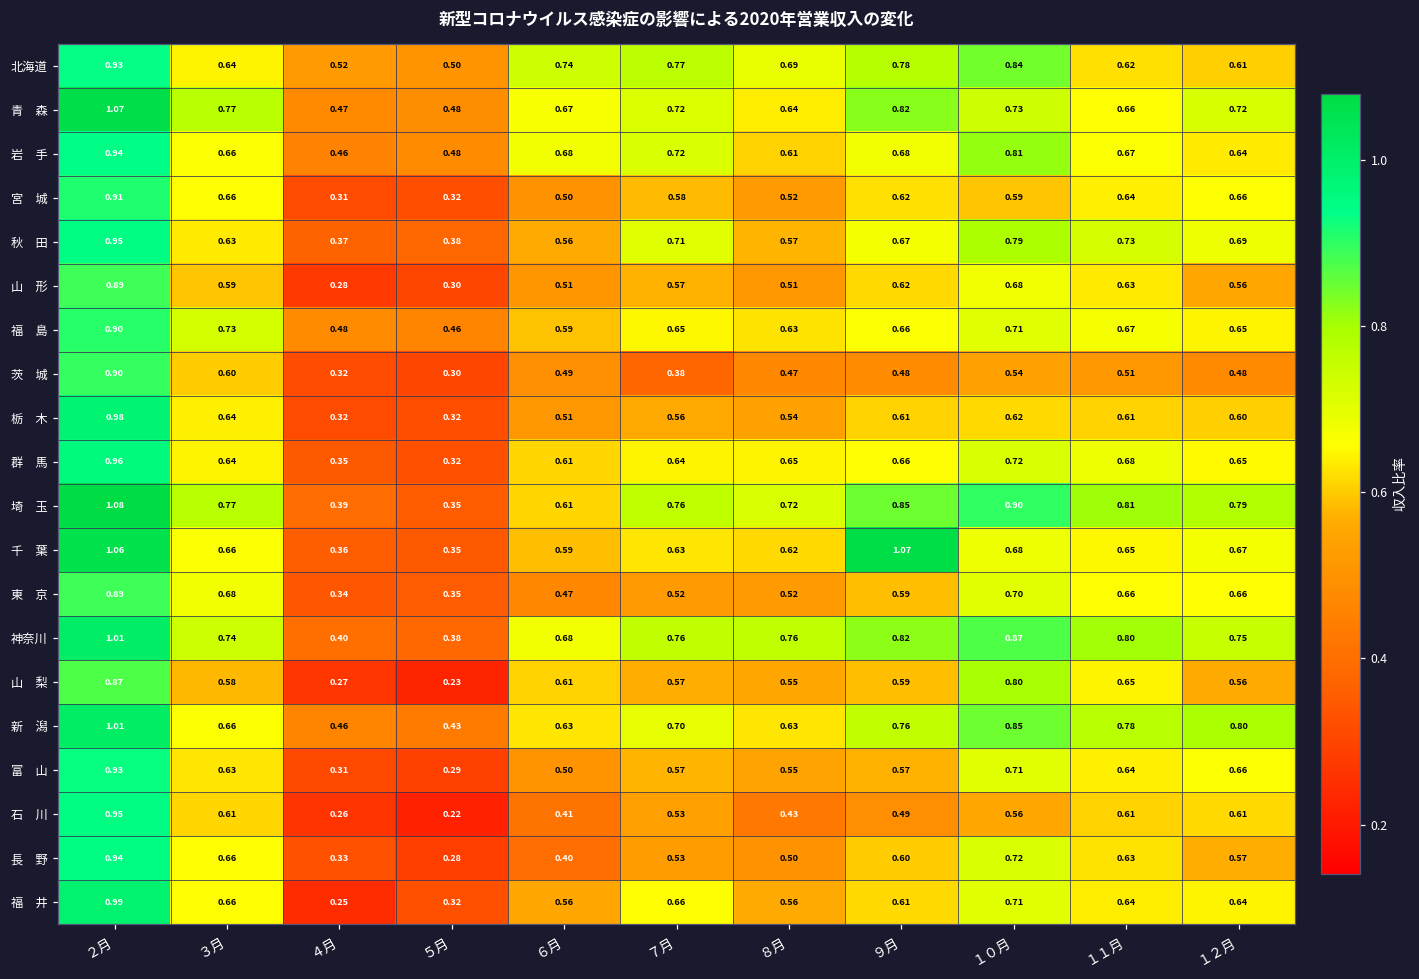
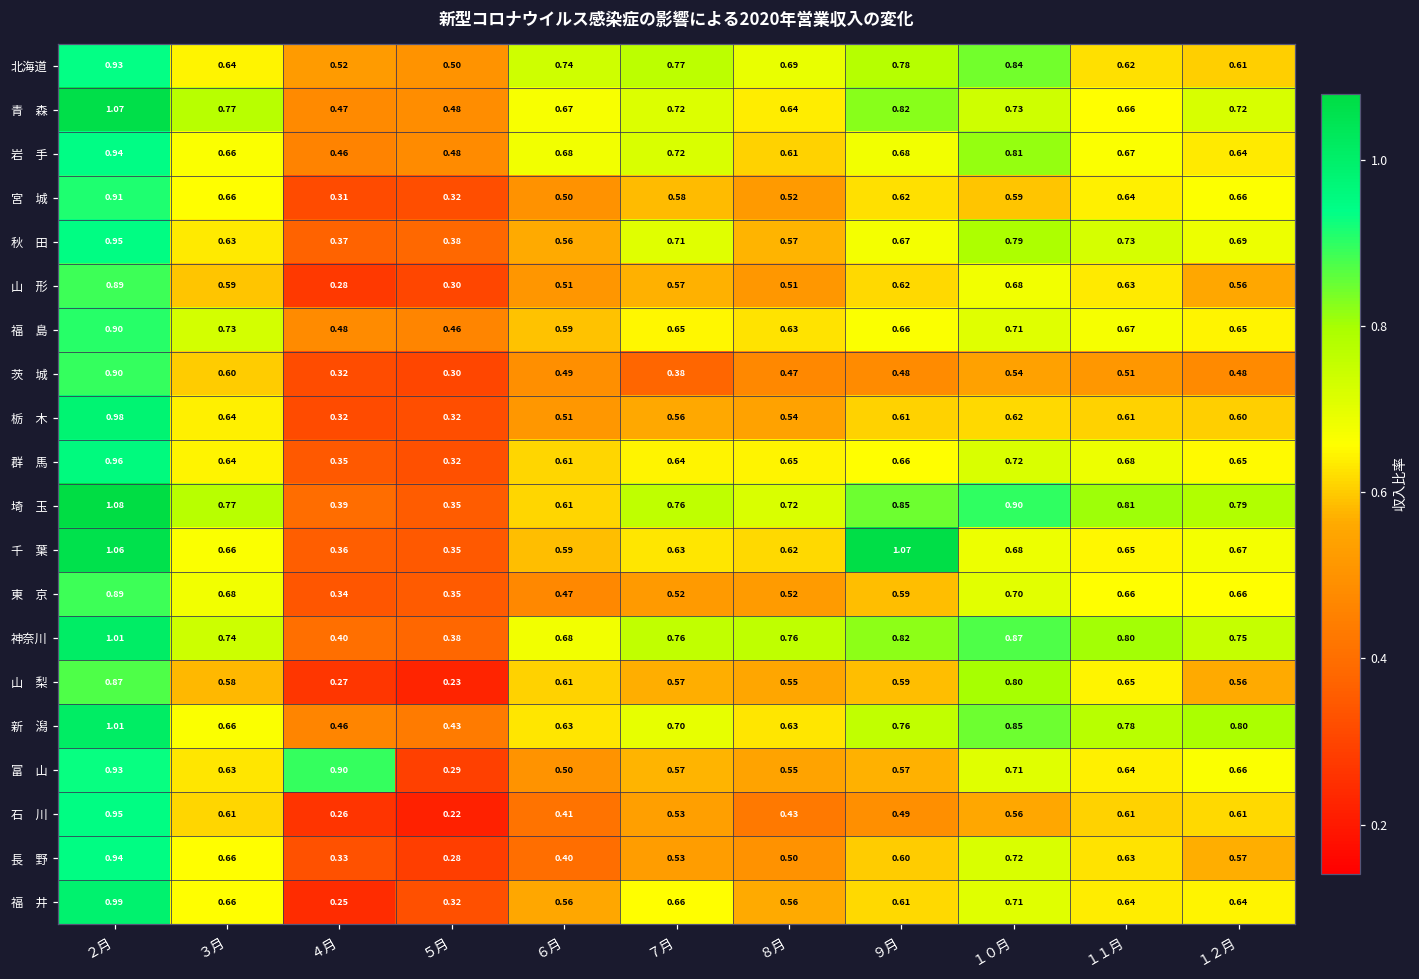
富 山, ４月: 0.31 -> 0.90
